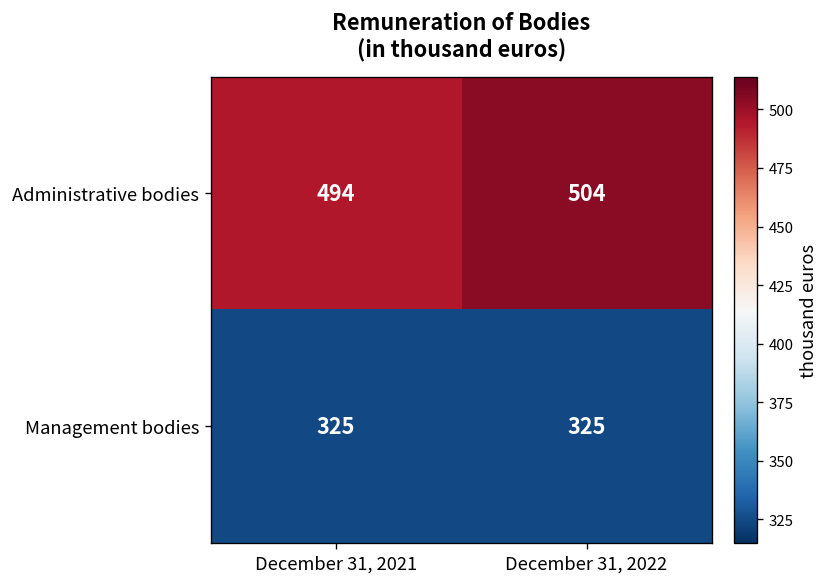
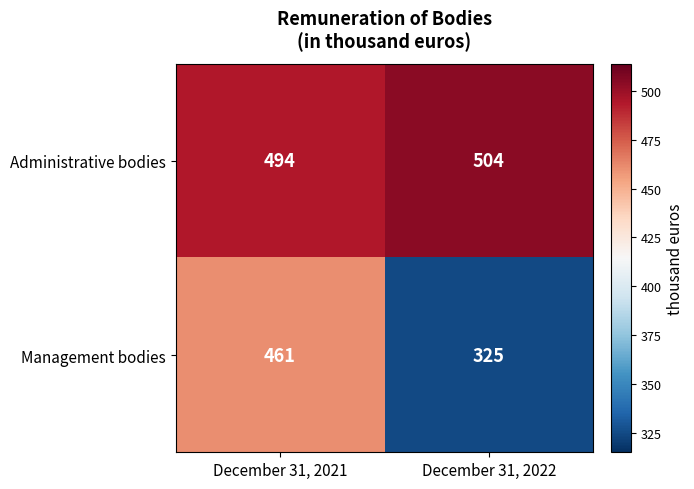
Management bodies, December 31, 2021: 325 -> 461
